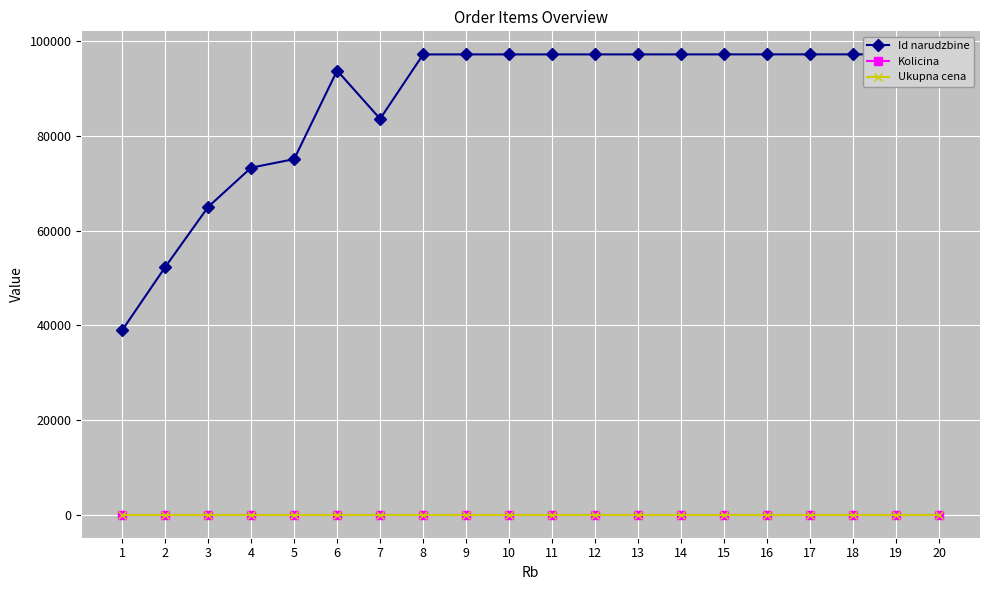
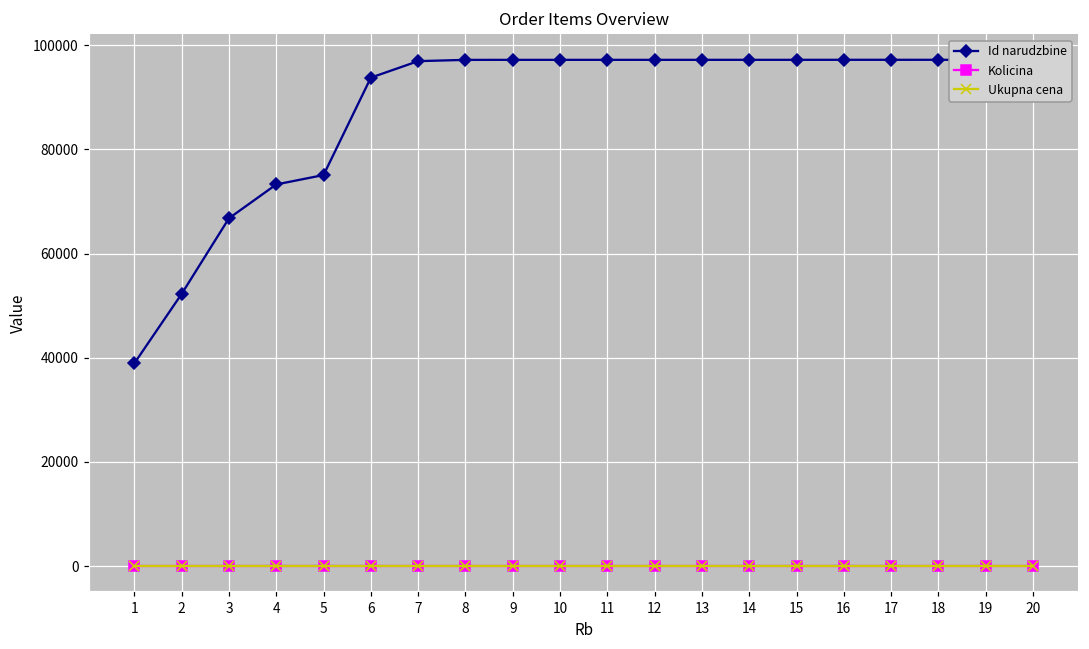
Id narudzbine, 3: 65000 -> 67000
Id narudzbine, 7: 84000 -> 97000
